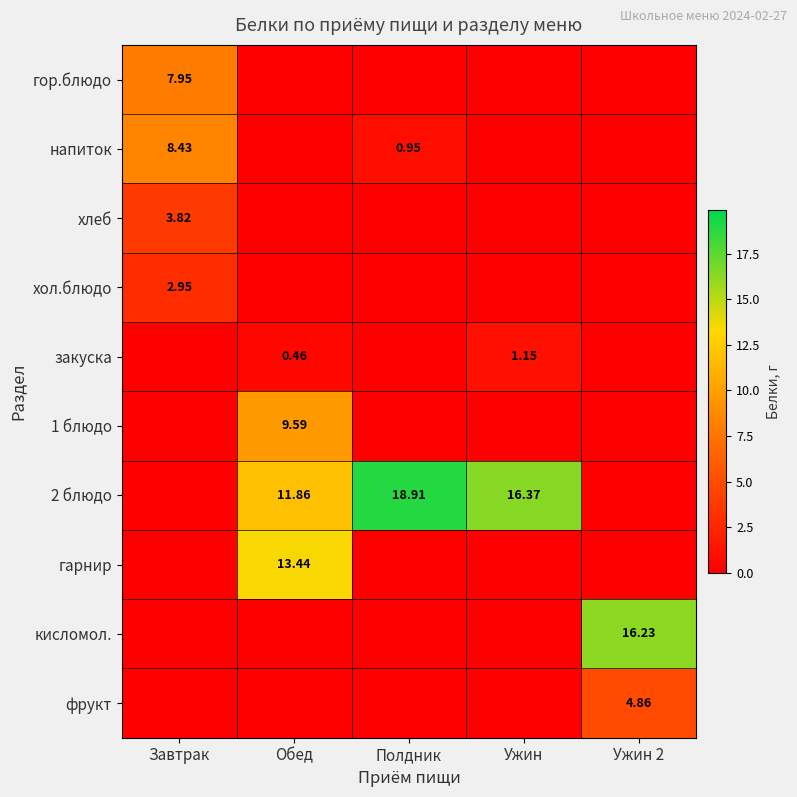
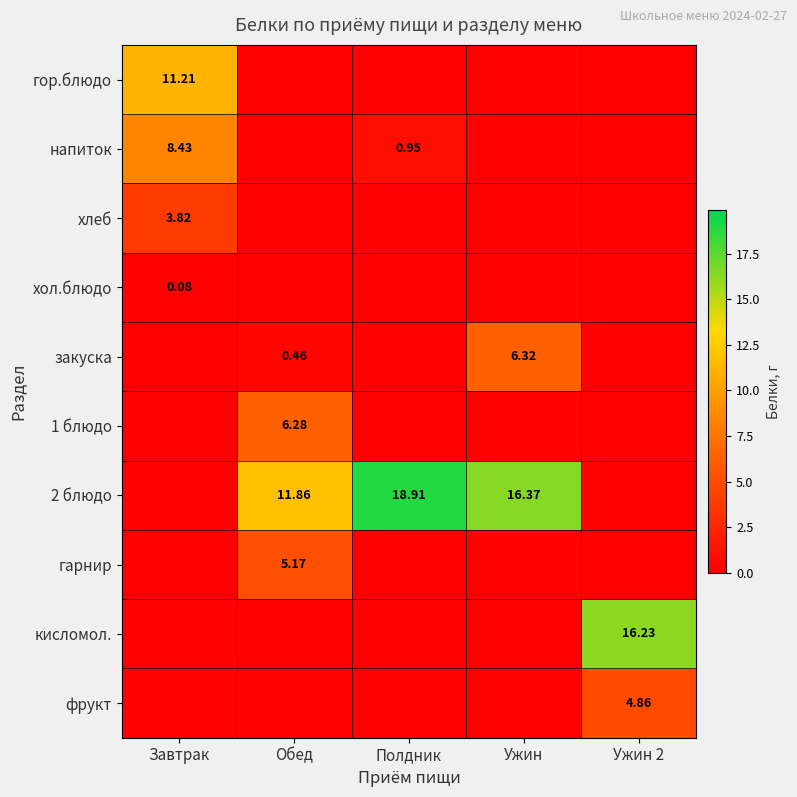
гор.блюдо, Завтрак: 7.95 -> 11.21
хол.блюдо, Завтрак: 2.95 -> 0.08
закуска, Ужин: 1.15 -> 6.32
1 блюдо, Обед: 9.59 -> 6.28
гарнир, Обед: 13.44 -> 5.17
